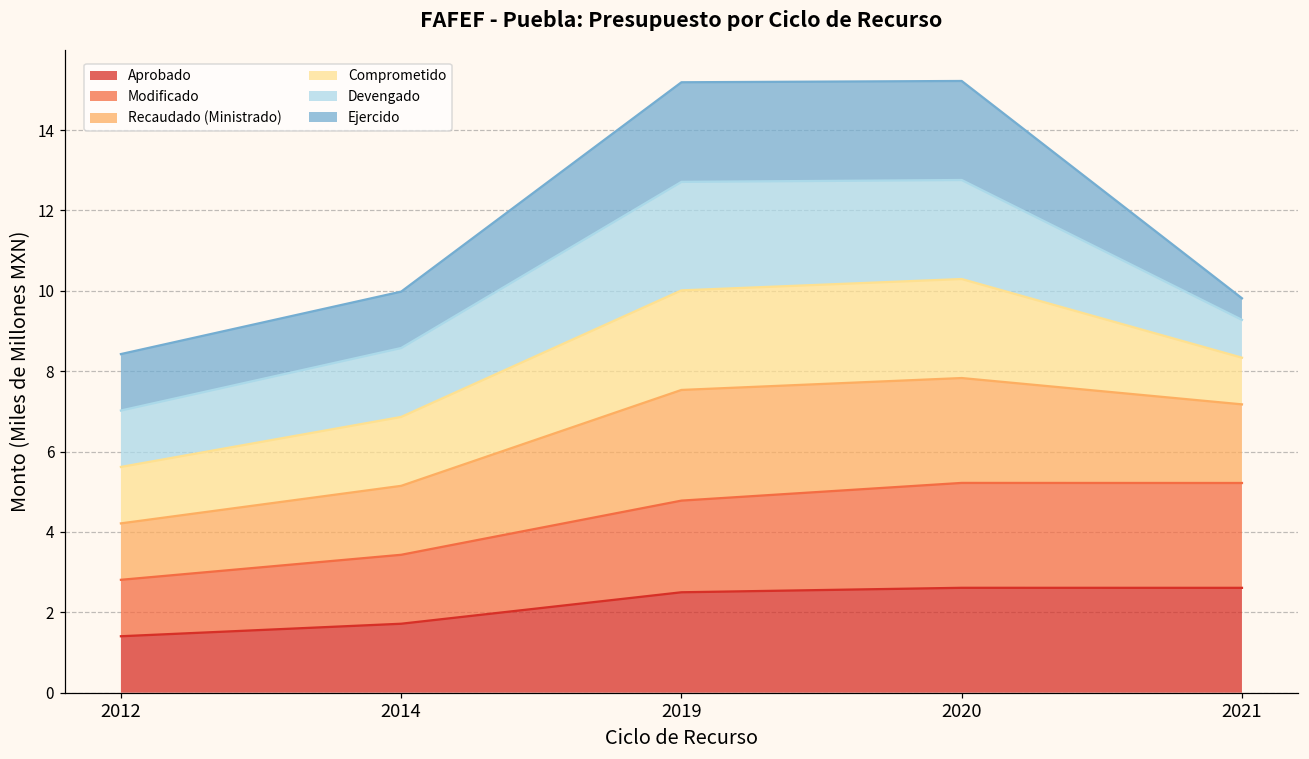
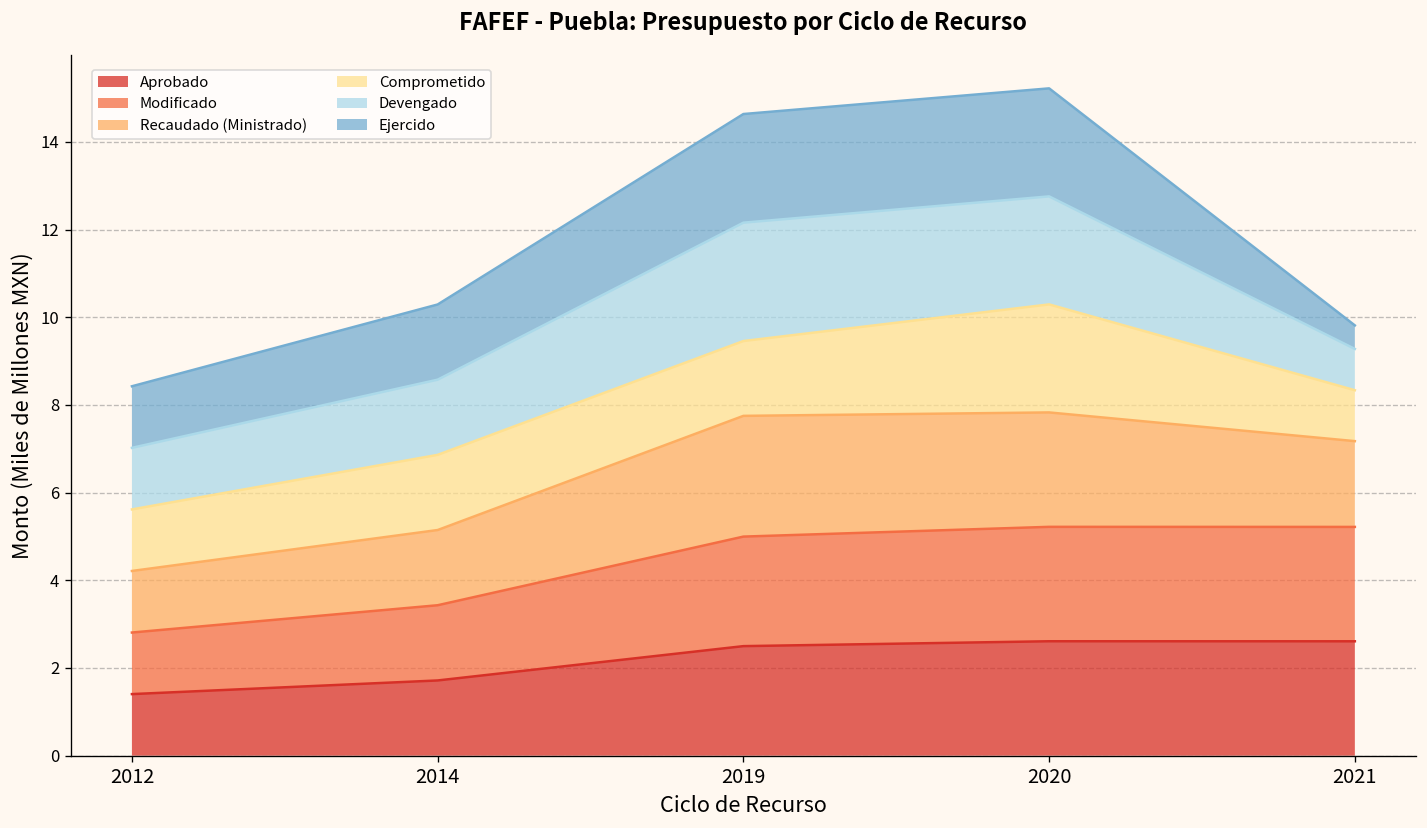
Ejercido, 2014: 1.4 -> 1.7
Modificado, 2019: 2.3 -> 2.5
Comprometido, 2019: 2.5 -> 1.7
